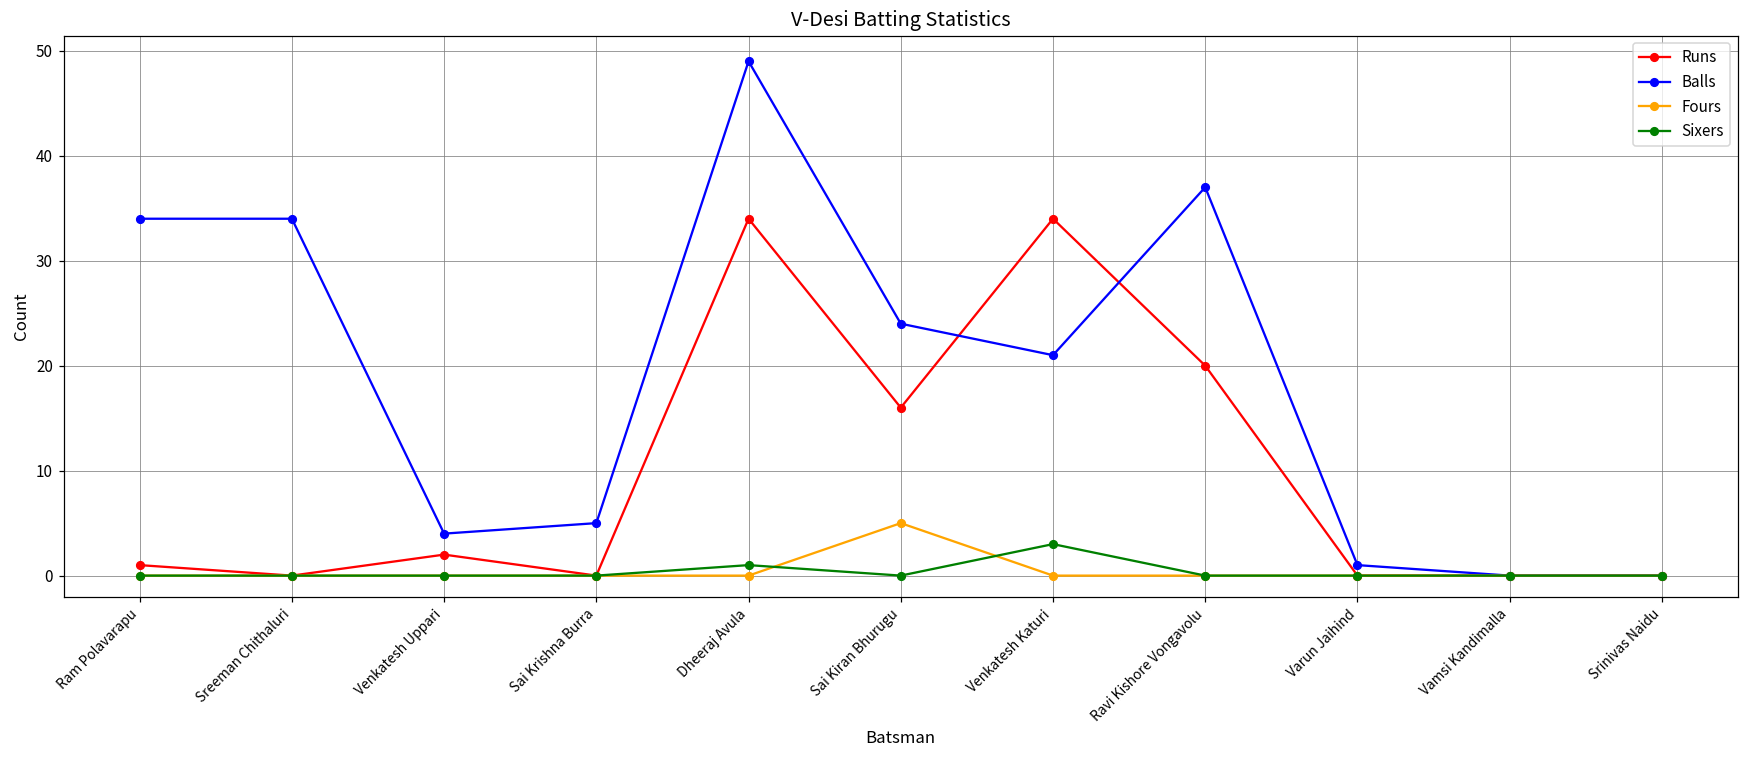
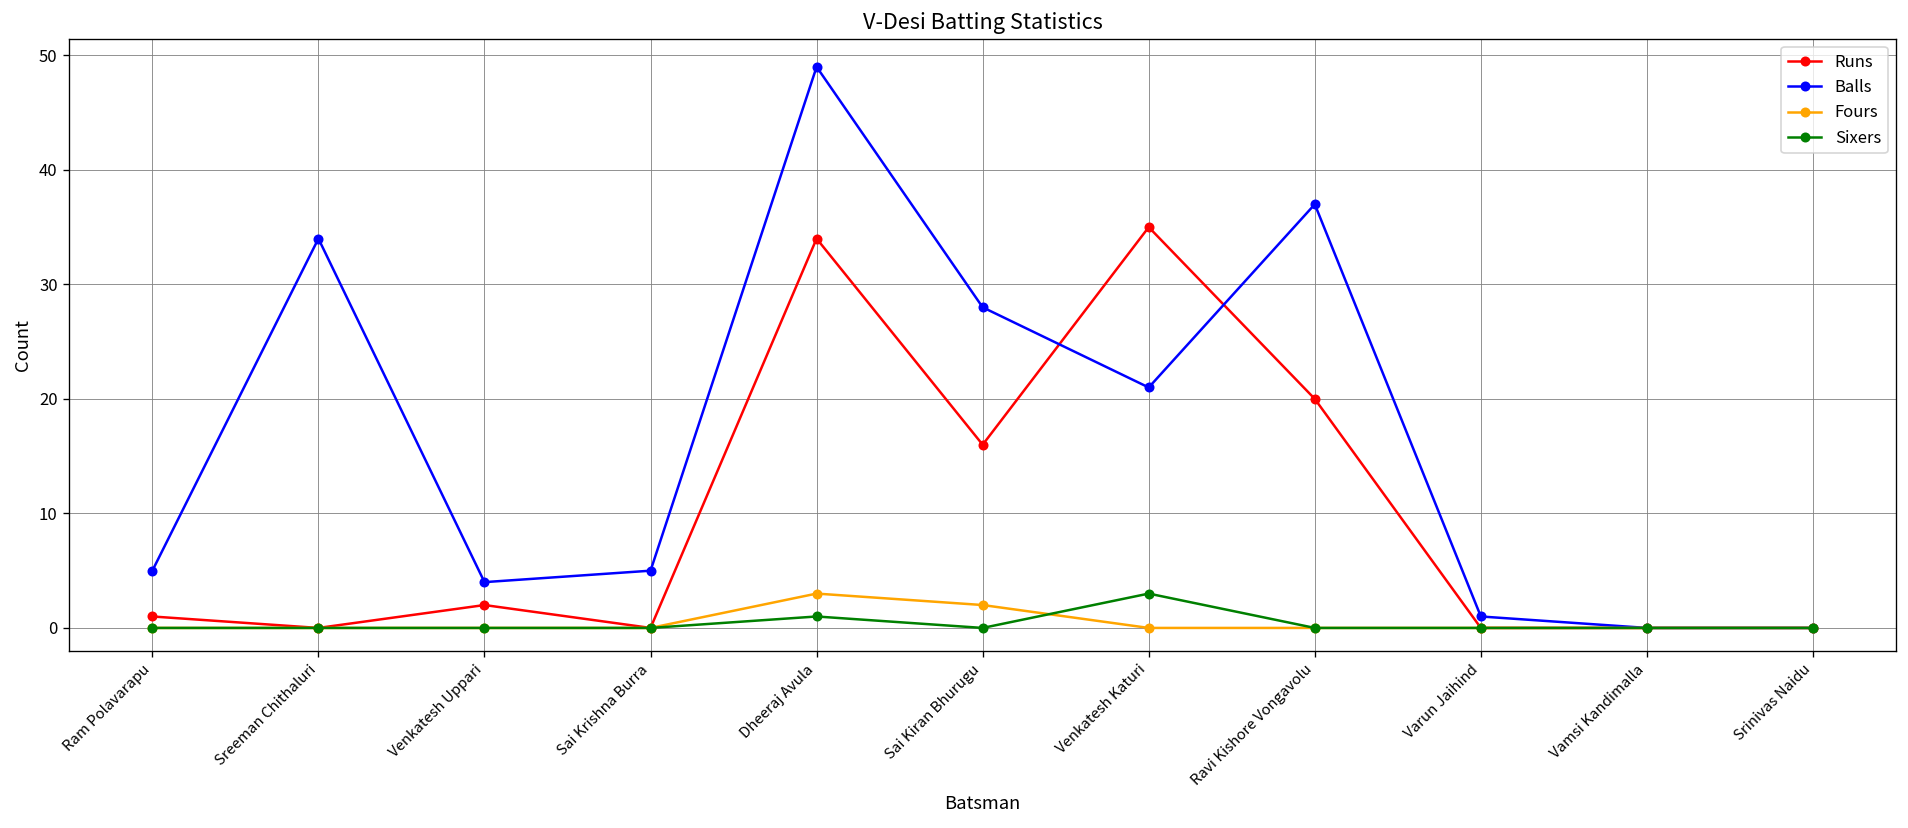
Balls, Ram Polavarapu: 34 -> 5
Fours, Dheeraj Avula: 0 -> 3
Balls, Sai Kiran Bhurugu: 24 -> 28
Fours, Sai Kiran Bhurugu: 5 -> 2
Runs, Venkatesh Katuri: 34 -> 35
